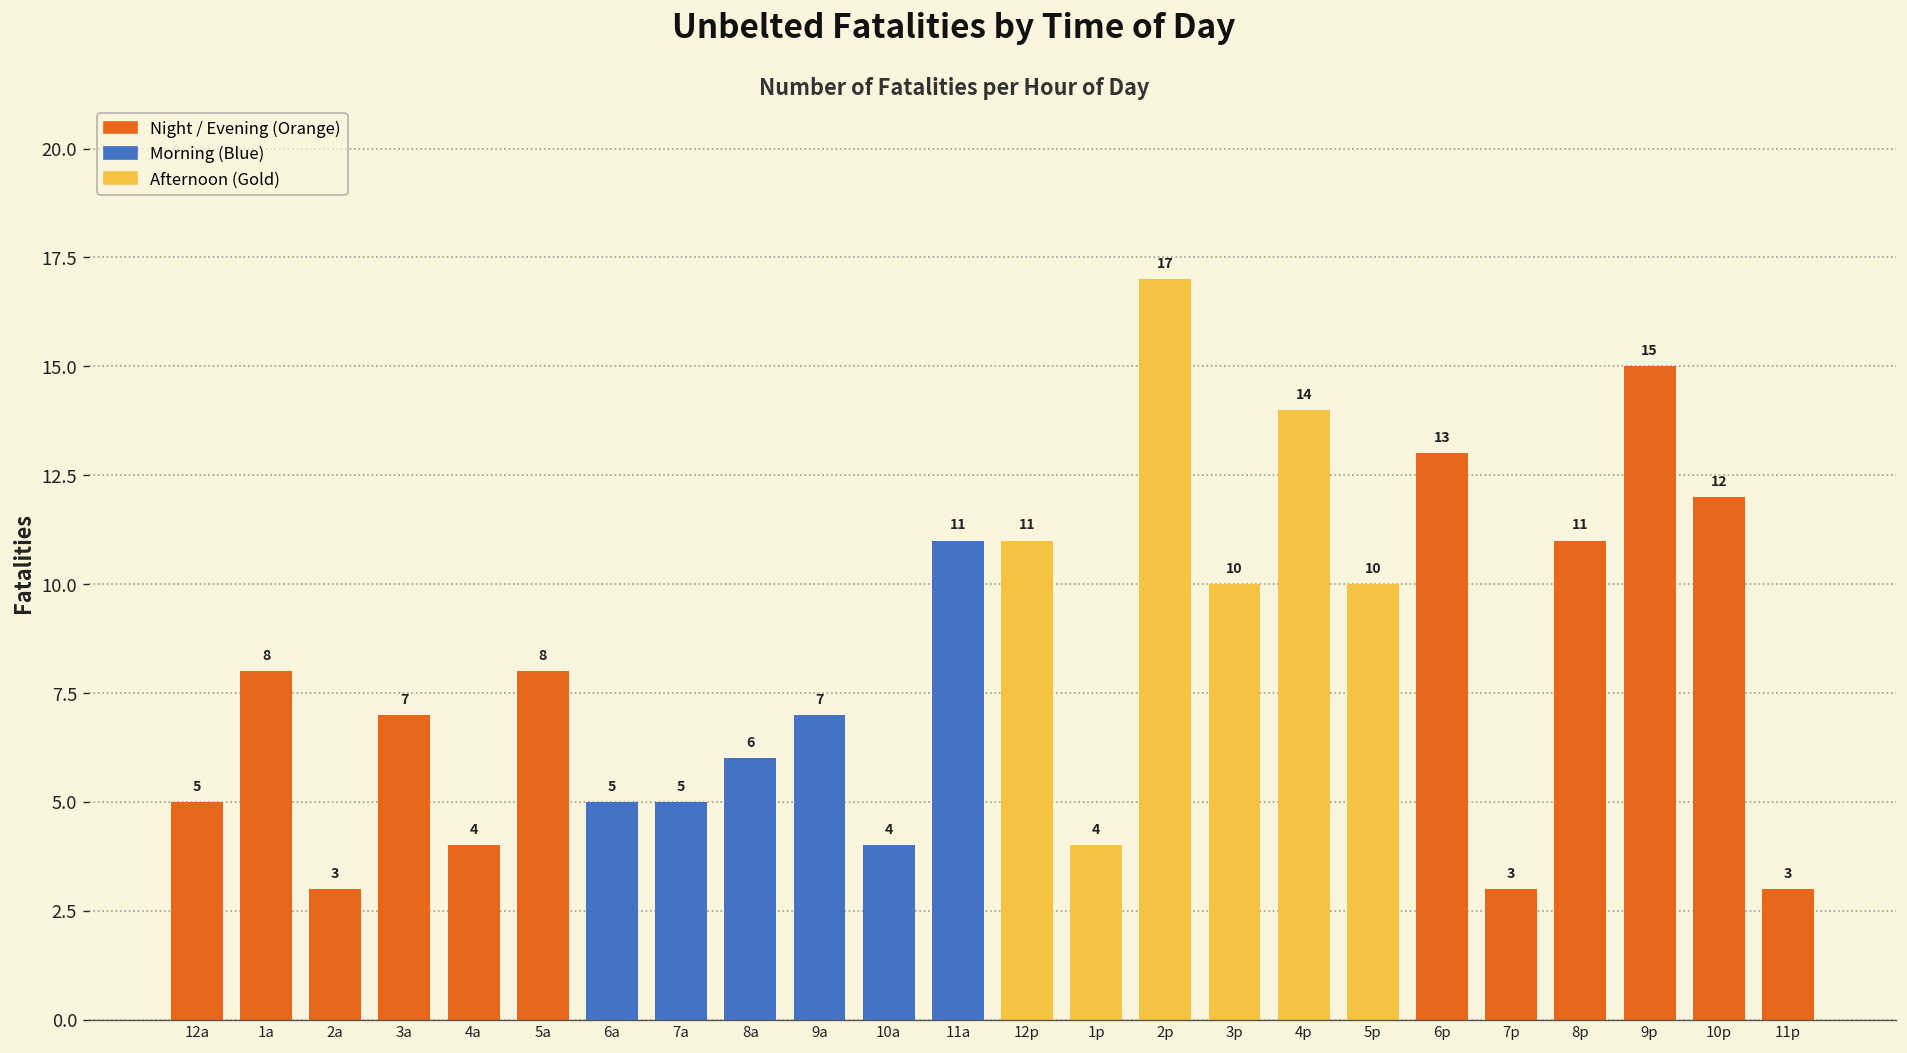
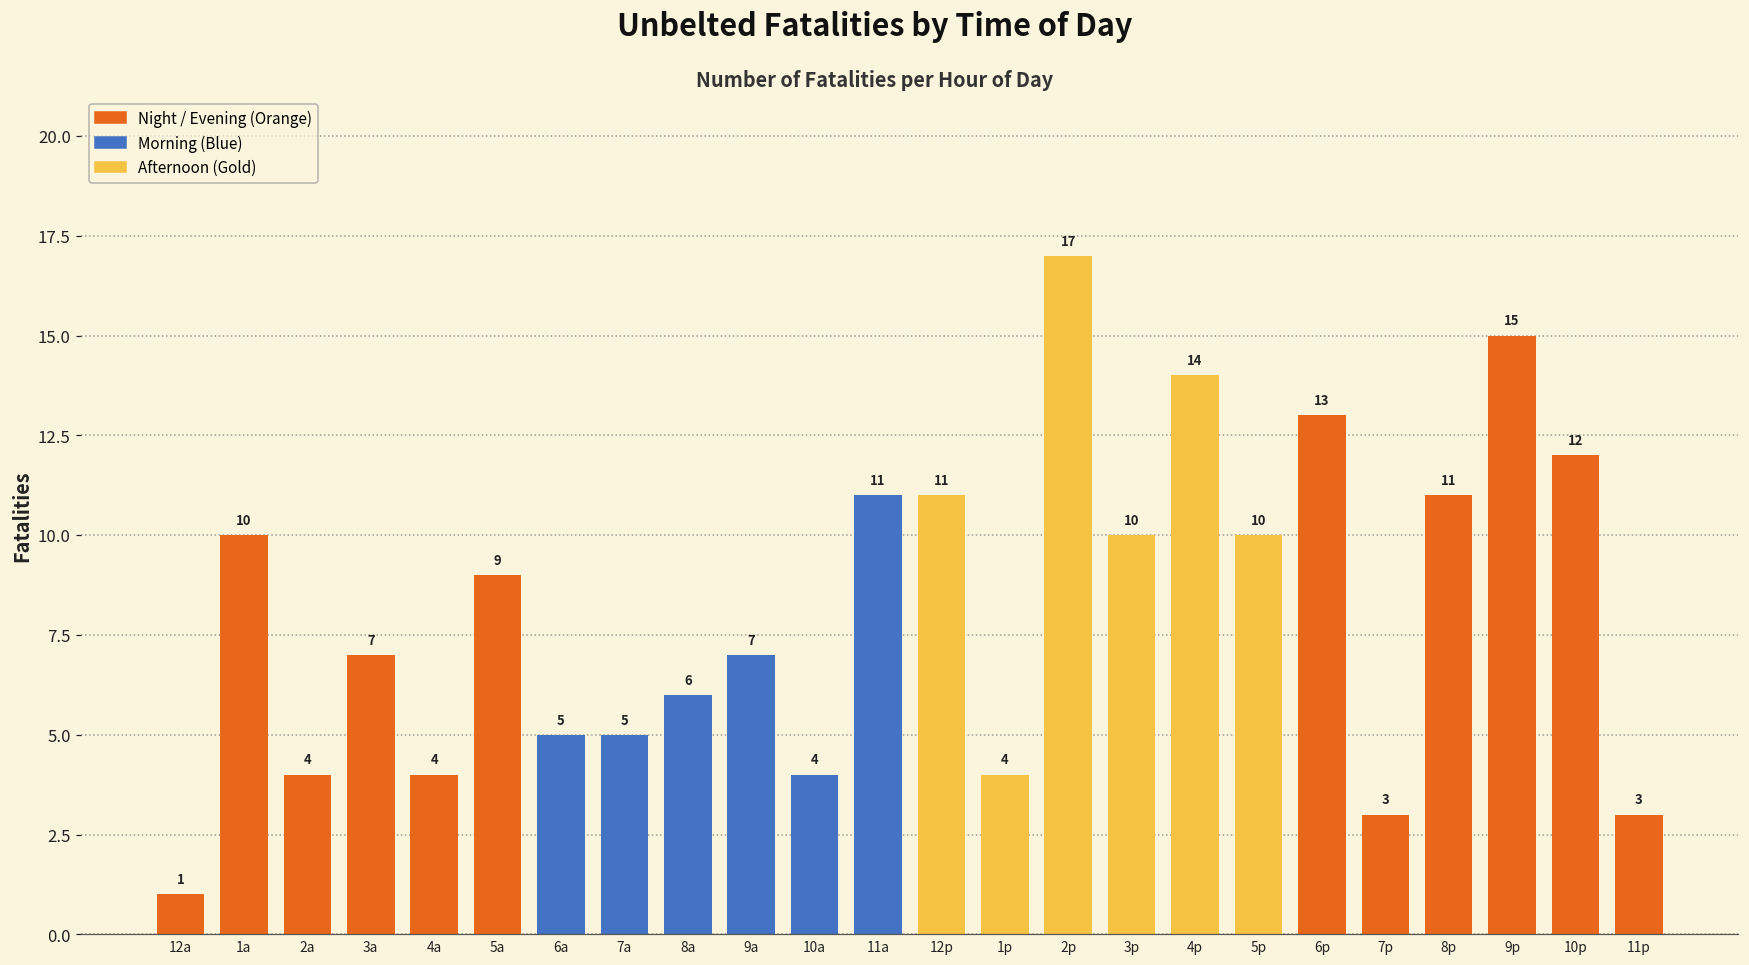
12a: 5 -> 1
1a: 8 -> 10
2a: 3 -> 4
5a: 8 -> 9
